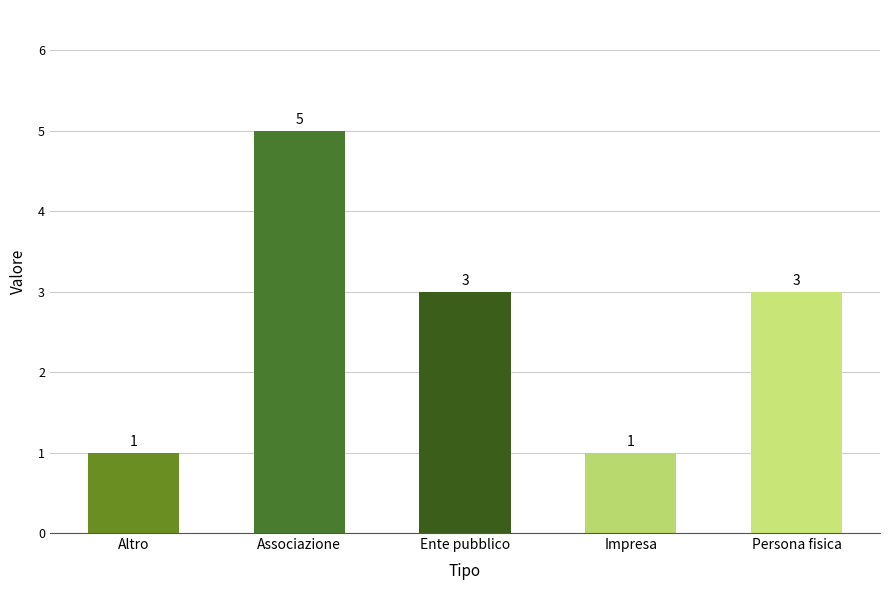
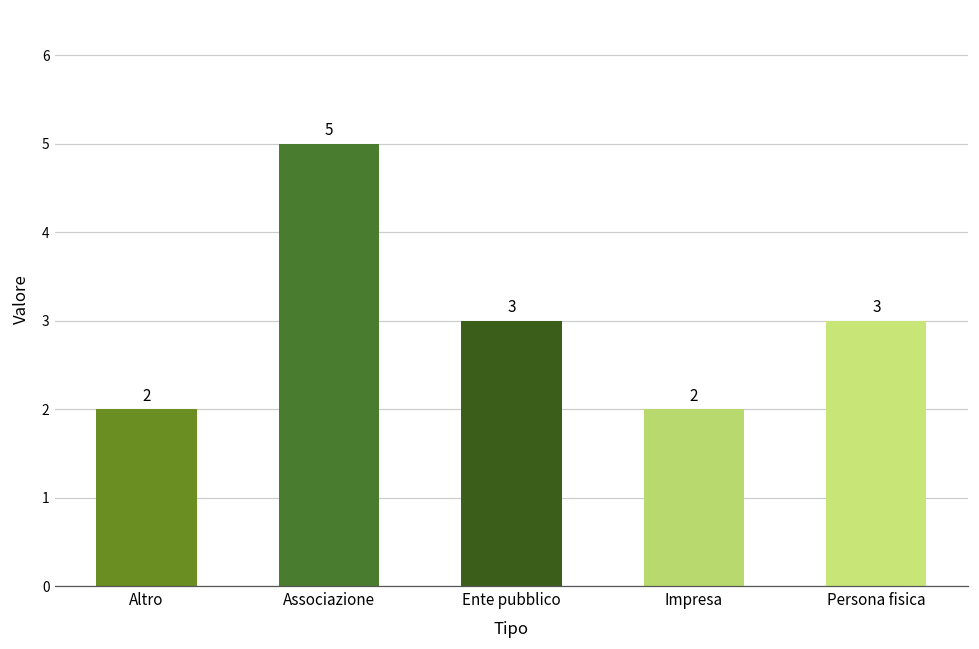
Altro: 1 -> 2
Impresa: 1 -> 2
